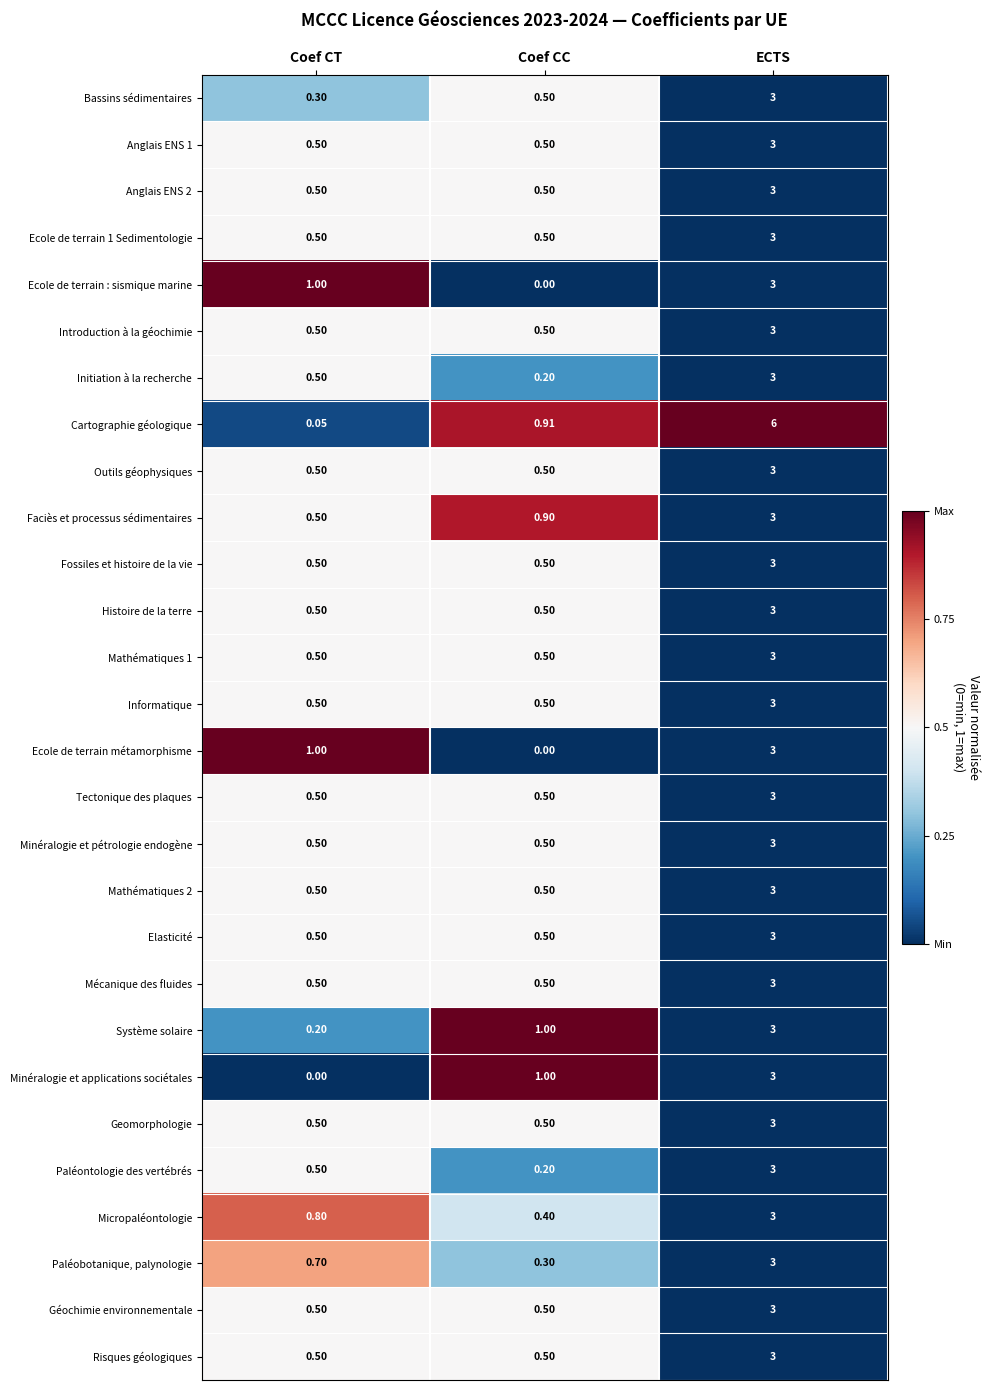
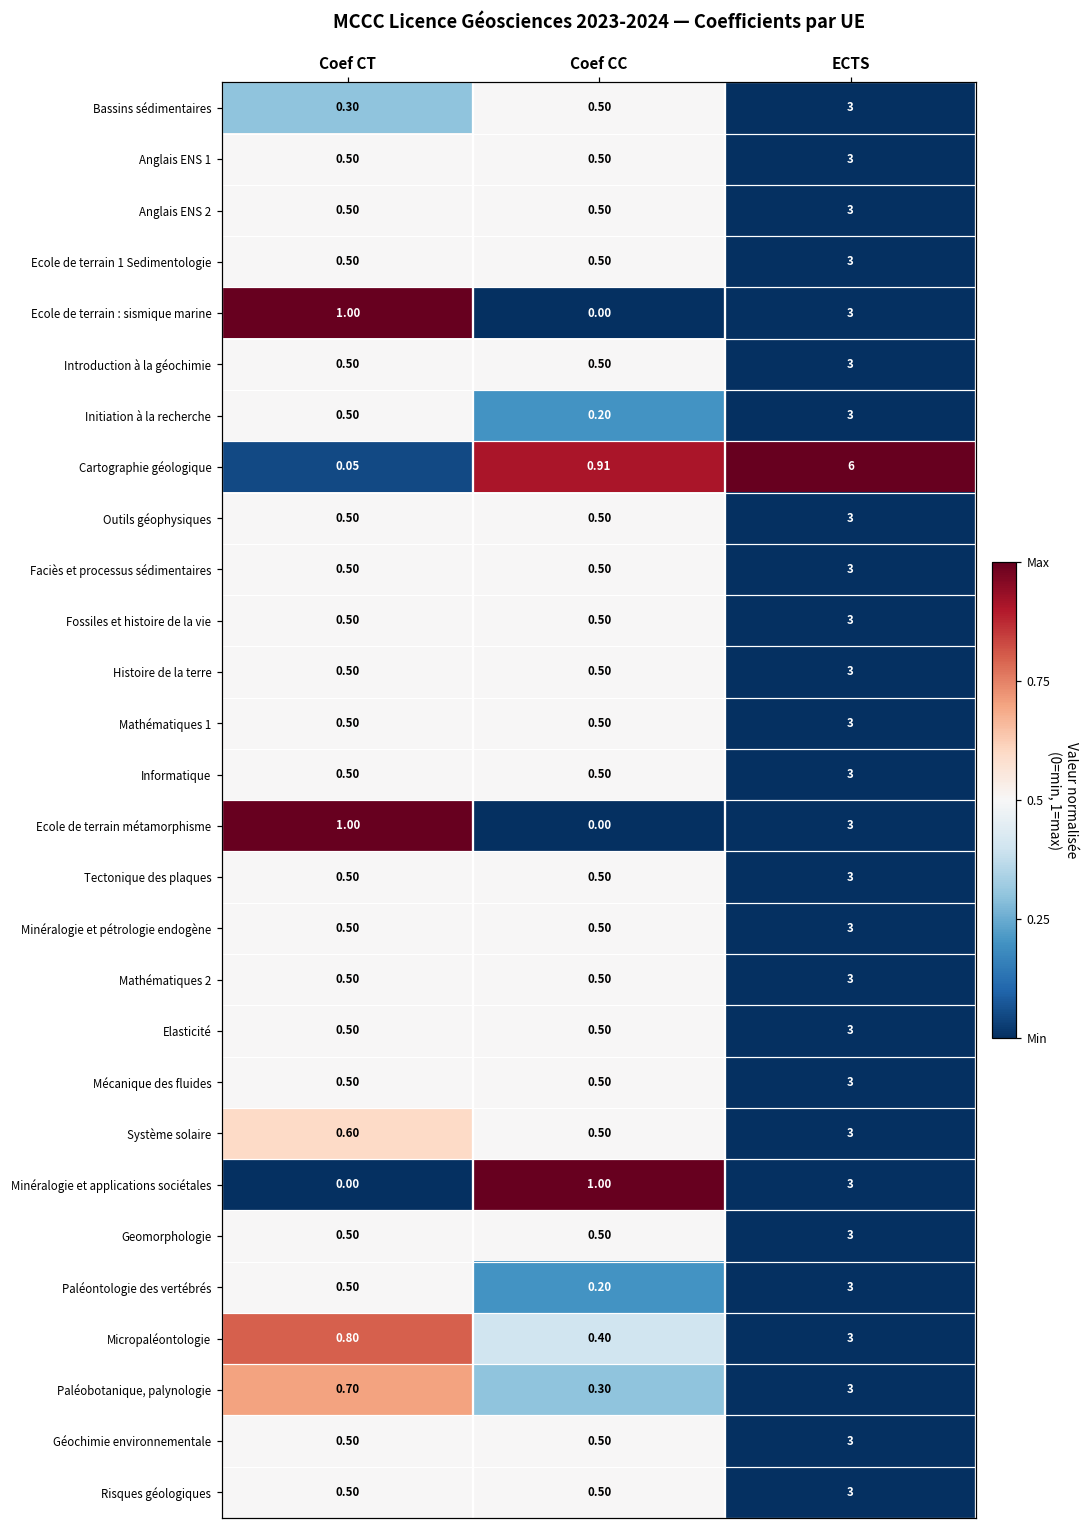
Faciès et processus sédimentaires, Coef CC: 0.90 -> 0.50
Système solaire, Coef CT: 0.20 -> 0.60
Système solaire, Coef CC: 1.00 -> 0.50
